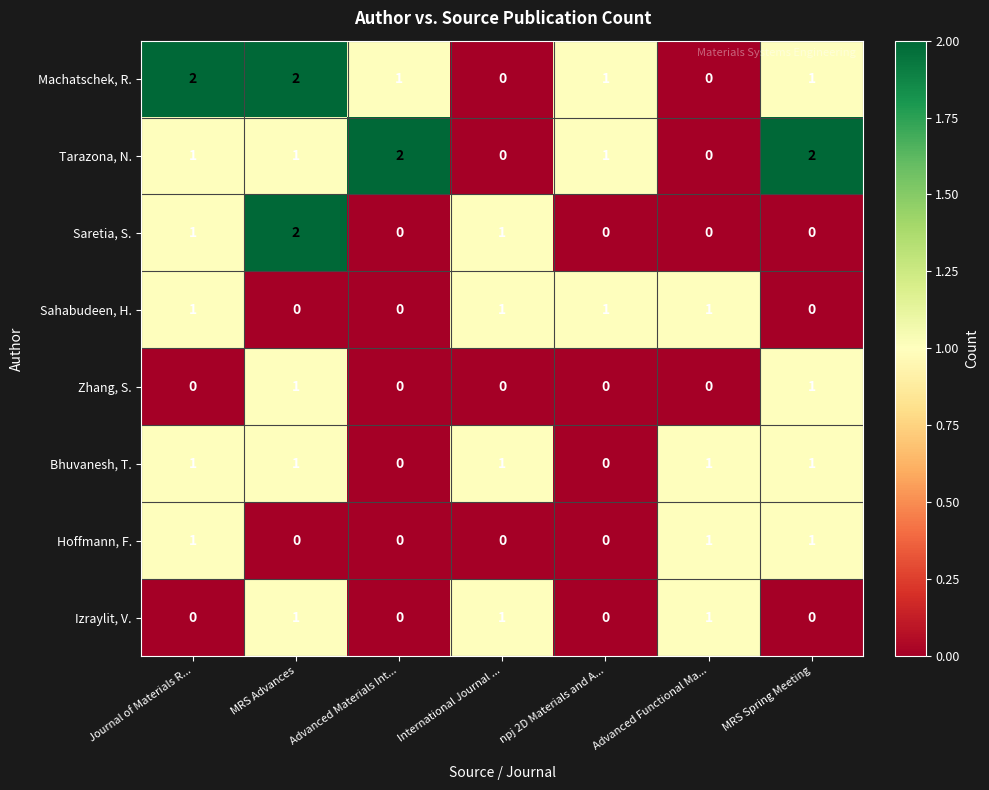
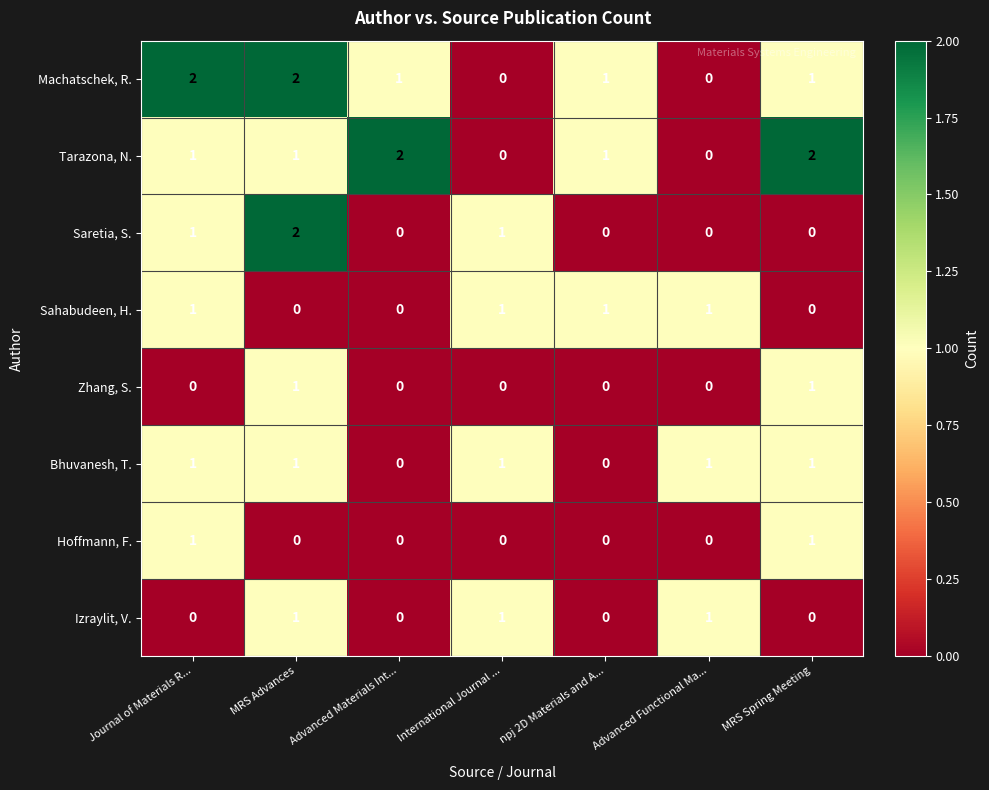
Hoffmann, F., Advanced Functional Ma...: 1 -> 0
